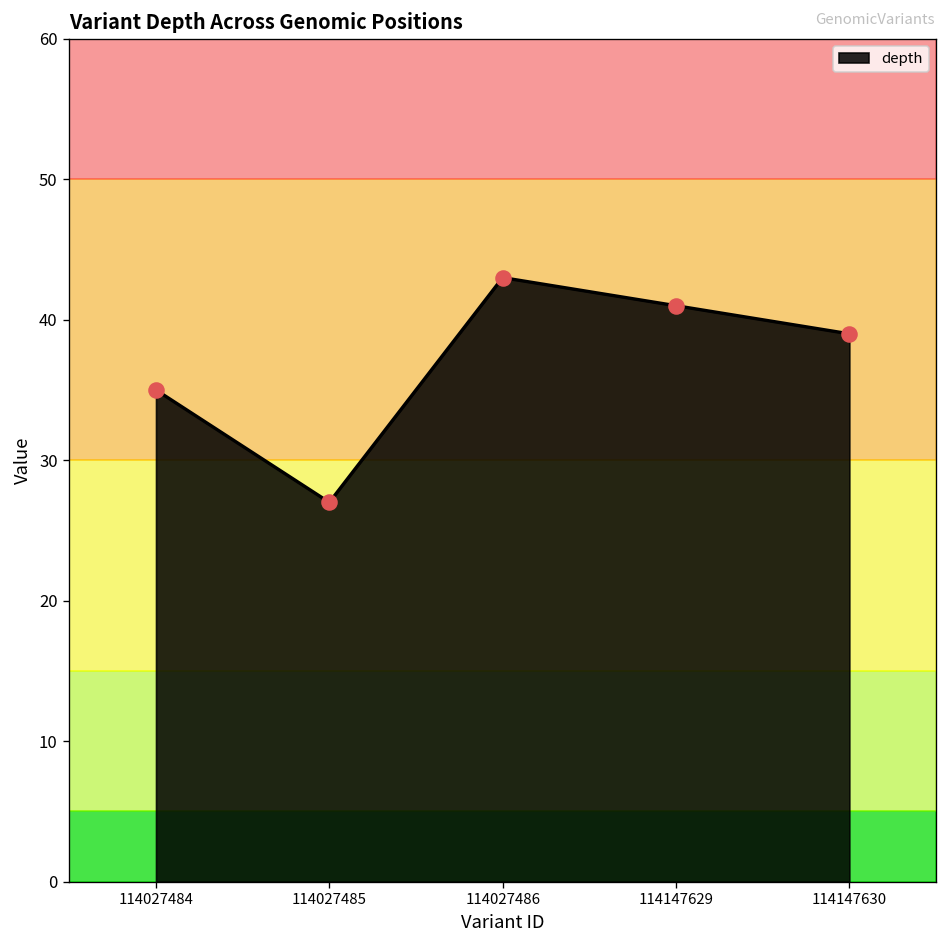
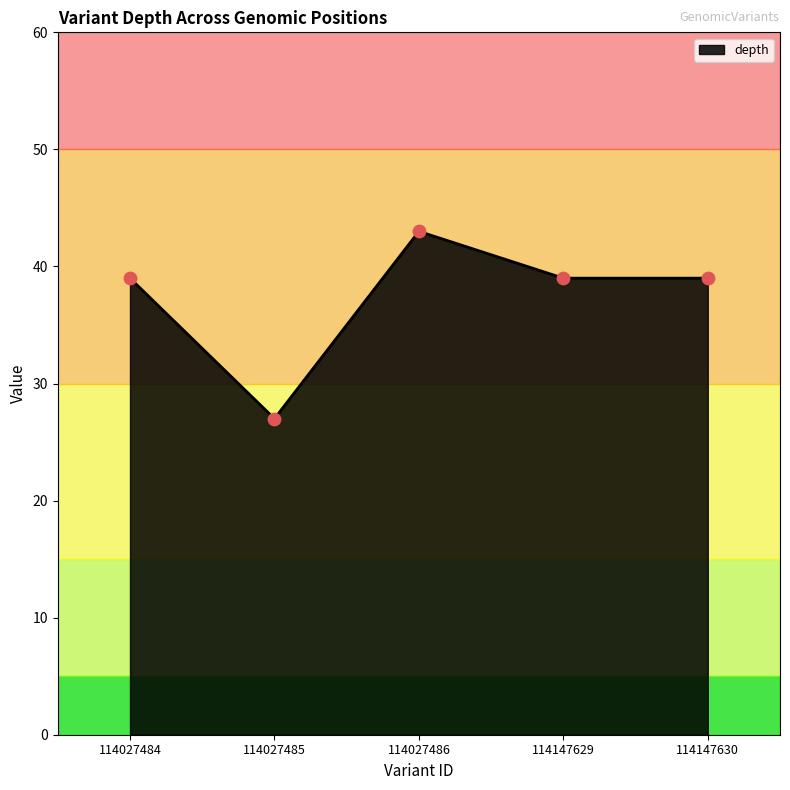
114027484: 35 -> 39
114147629: 41 -> 39
